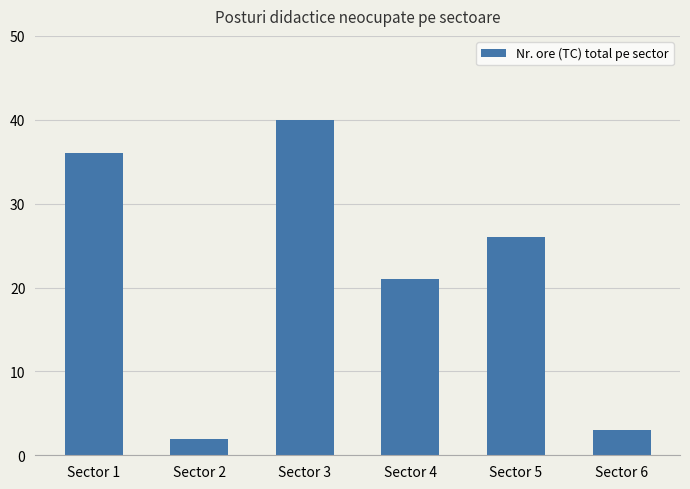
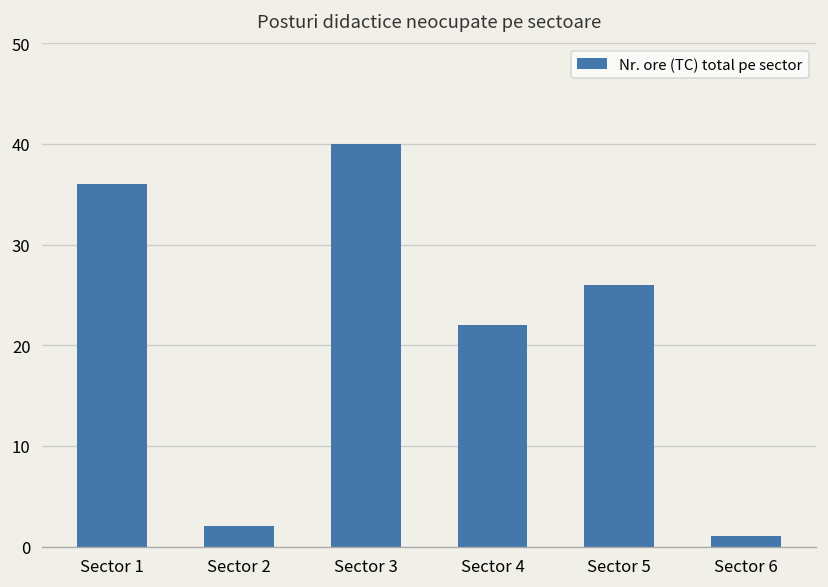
Sector 4: 21 -> 22
Sector 6: 3 -> 1
